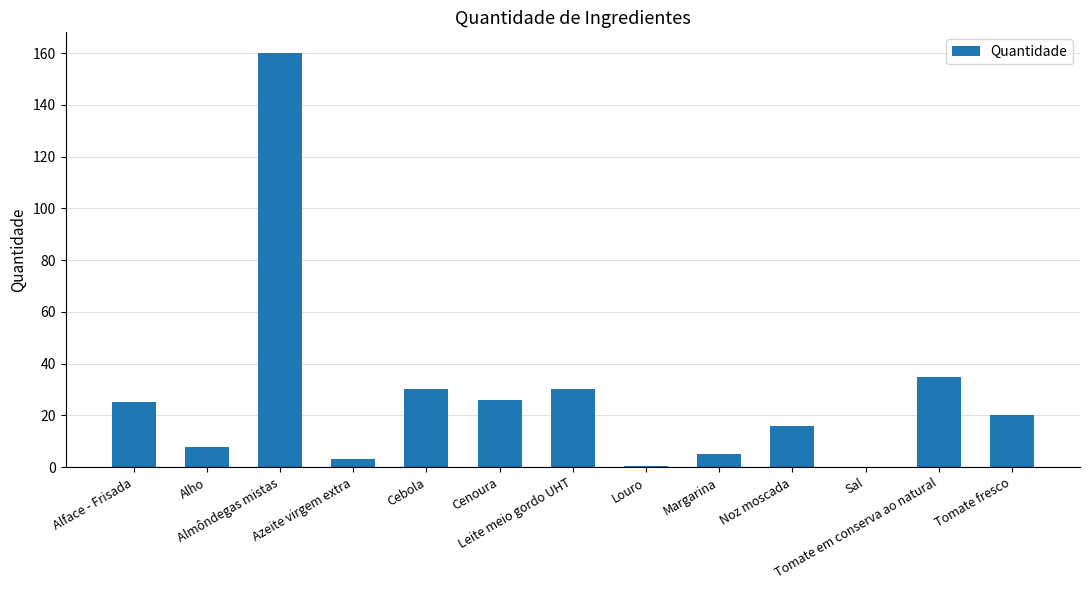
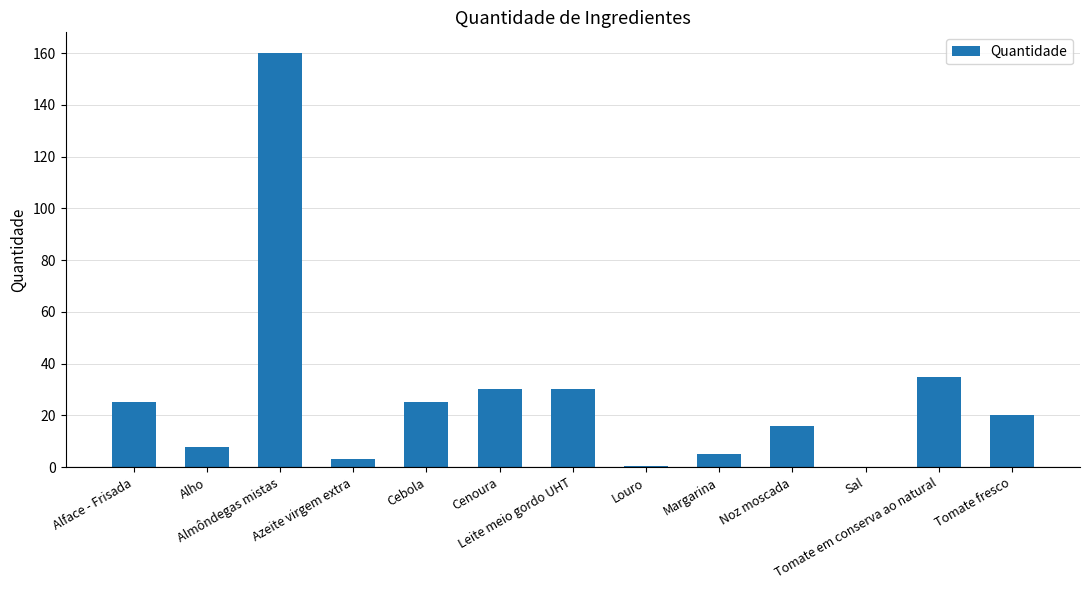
Cebola: 30 -> 25
Cenoura: 26 -> 30
